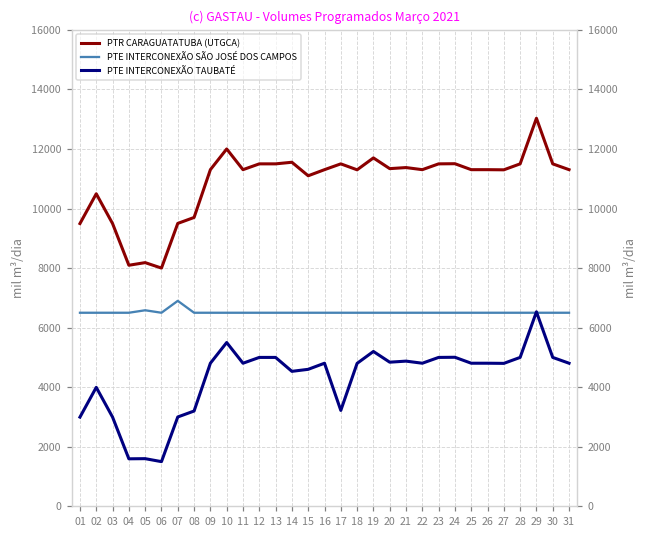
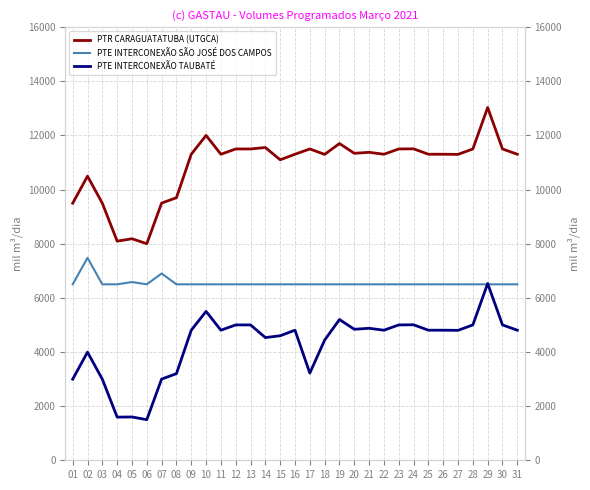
PTE INTERCONEXÃO SÃO JOSÉ DOS CAMPOS, 02: 6500 -> 7500
PTE INTERCONEXÃO TAUBATÉ, 18: 4800 -> 4400
